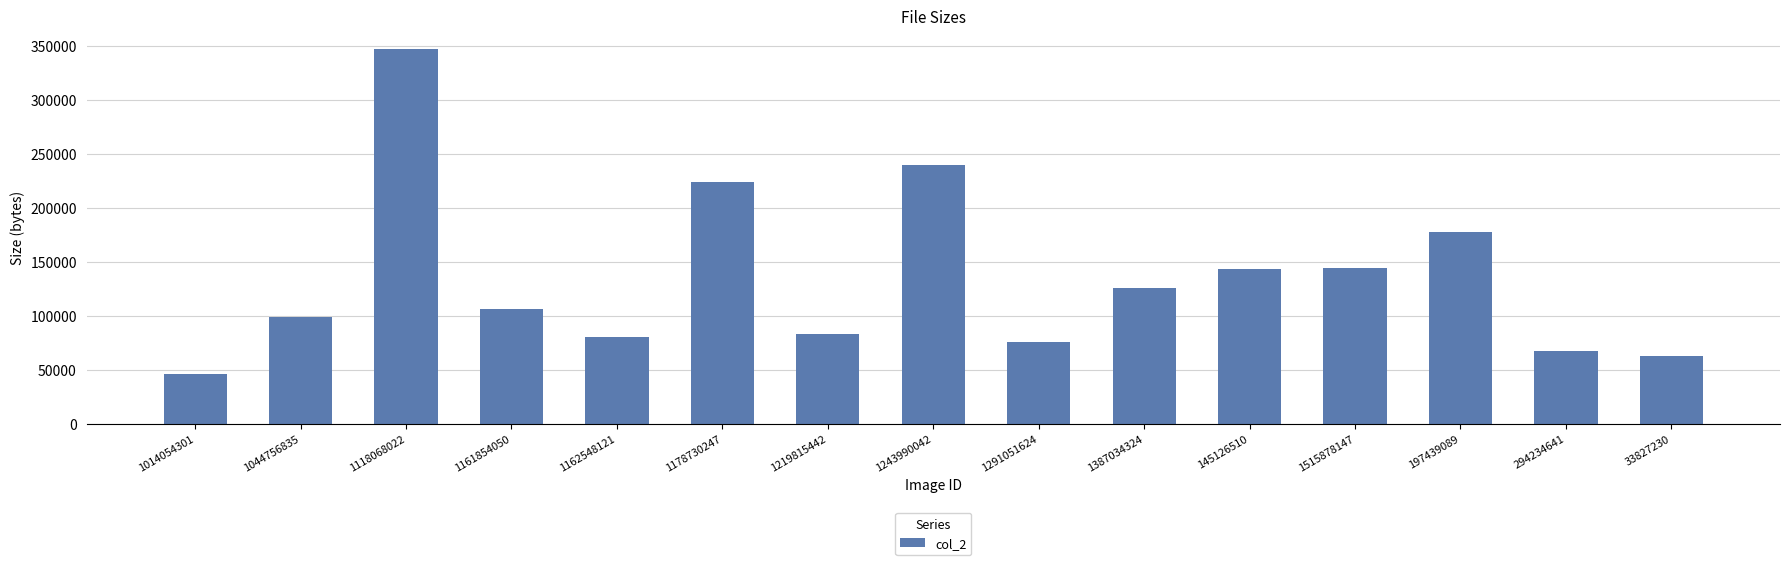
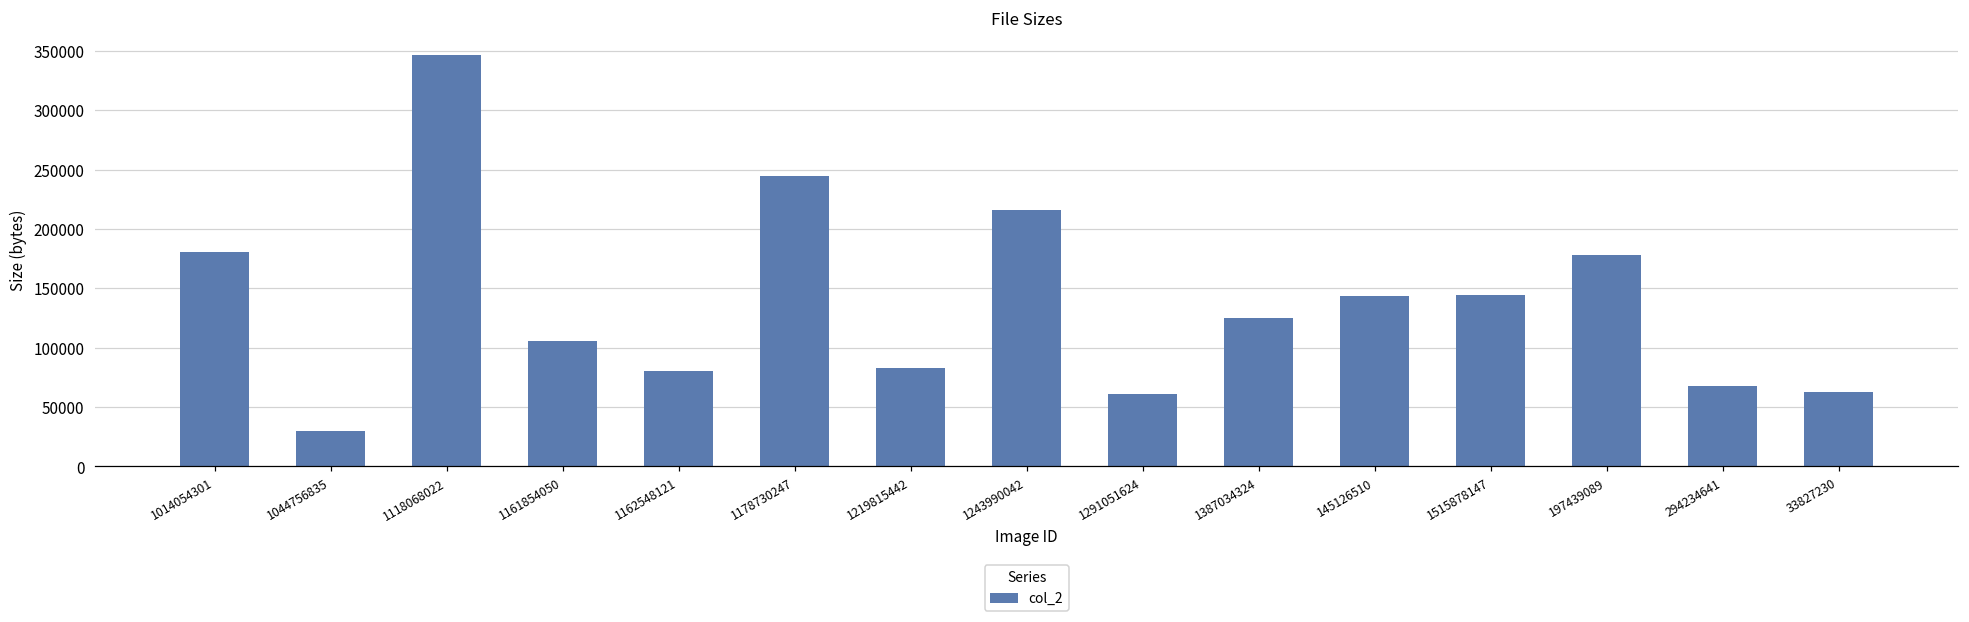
1014054301: 46000 -> 180000
1044756835: 99000 -> 30000
1178730247: 224000 -> 245000
1243990042: 239000 -> 216000
1291051624: 75000 -> 61000
